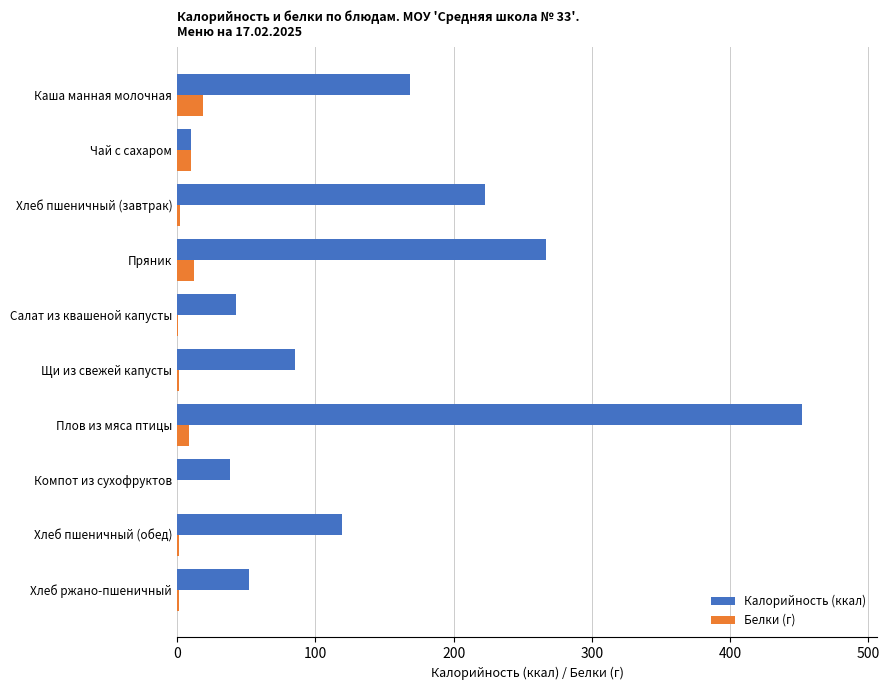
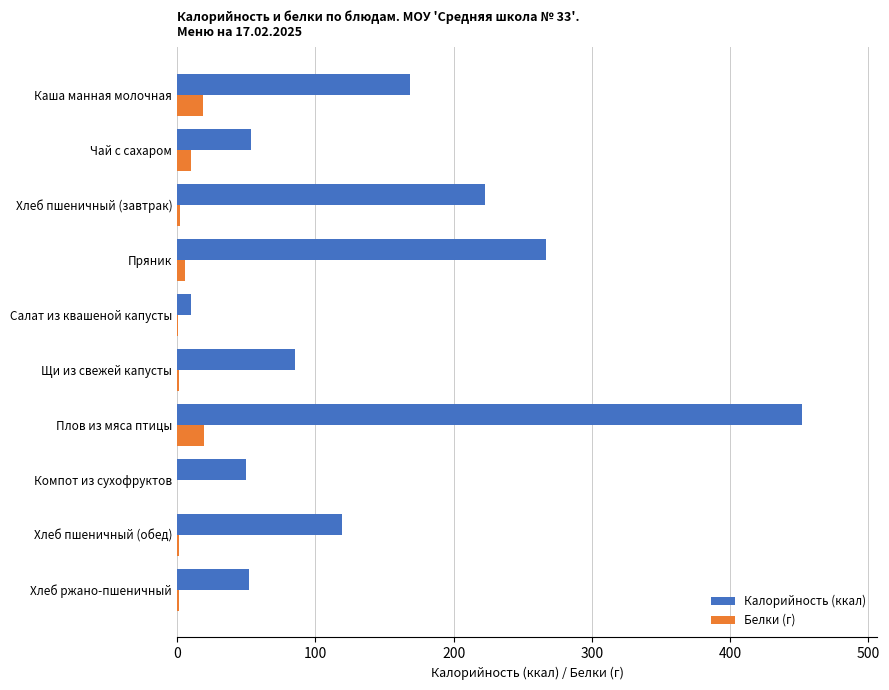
Калорийность (ккал), Чай с сахаром: 10 -> 53
Белки (г), Пряник: 12 -> 6
Калорийность (ккал), Салат из квашеной капусты: 43 -> 10
Белки (г), Плов из мяса птицы: 9 -> 20
Калорийность (ккал), Компот из сухофруктов: 38 -> 50
